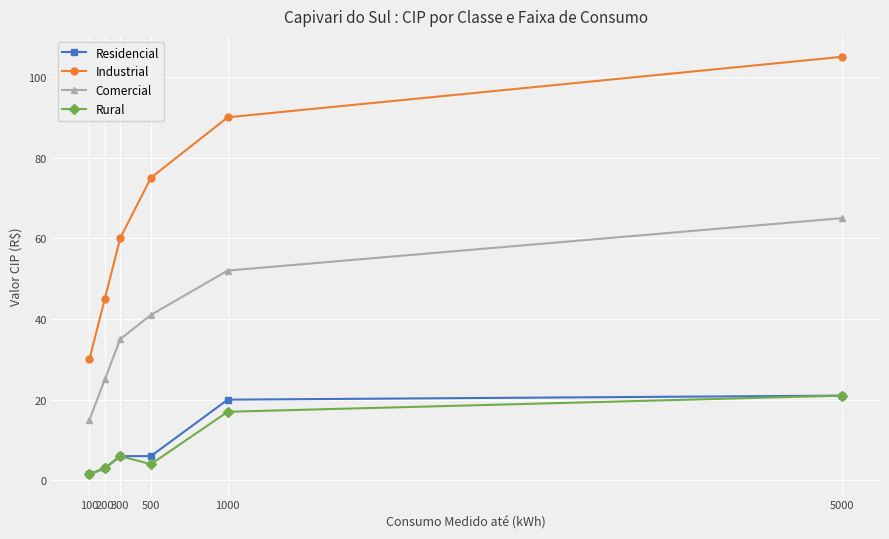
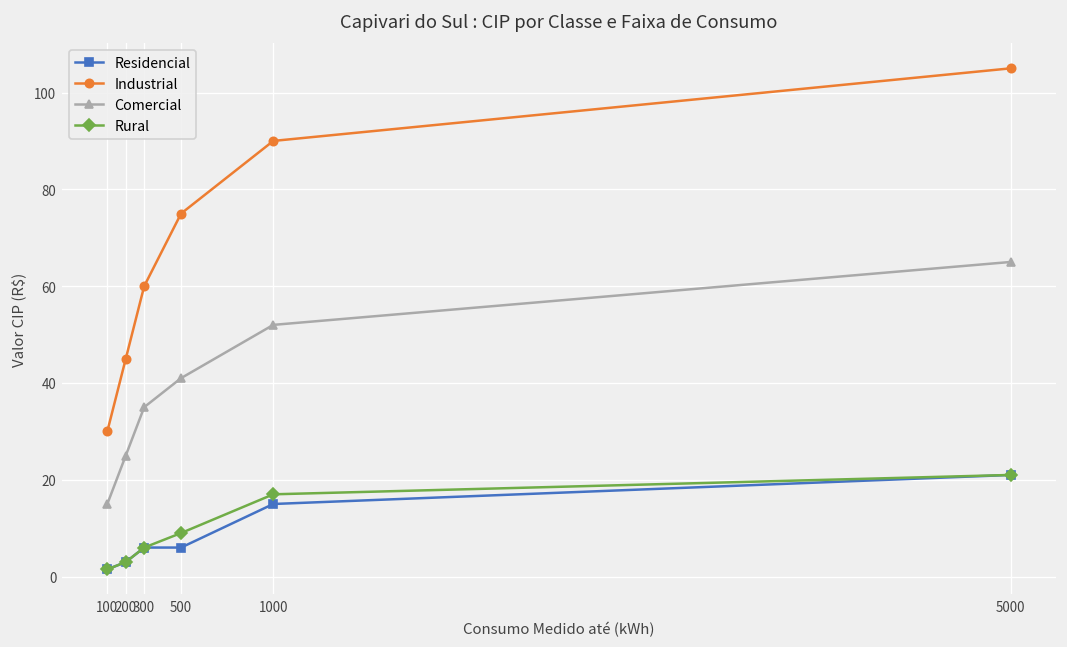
Rural, 500: 4 -> 9
Residencial, 1000: 20 -> 15
